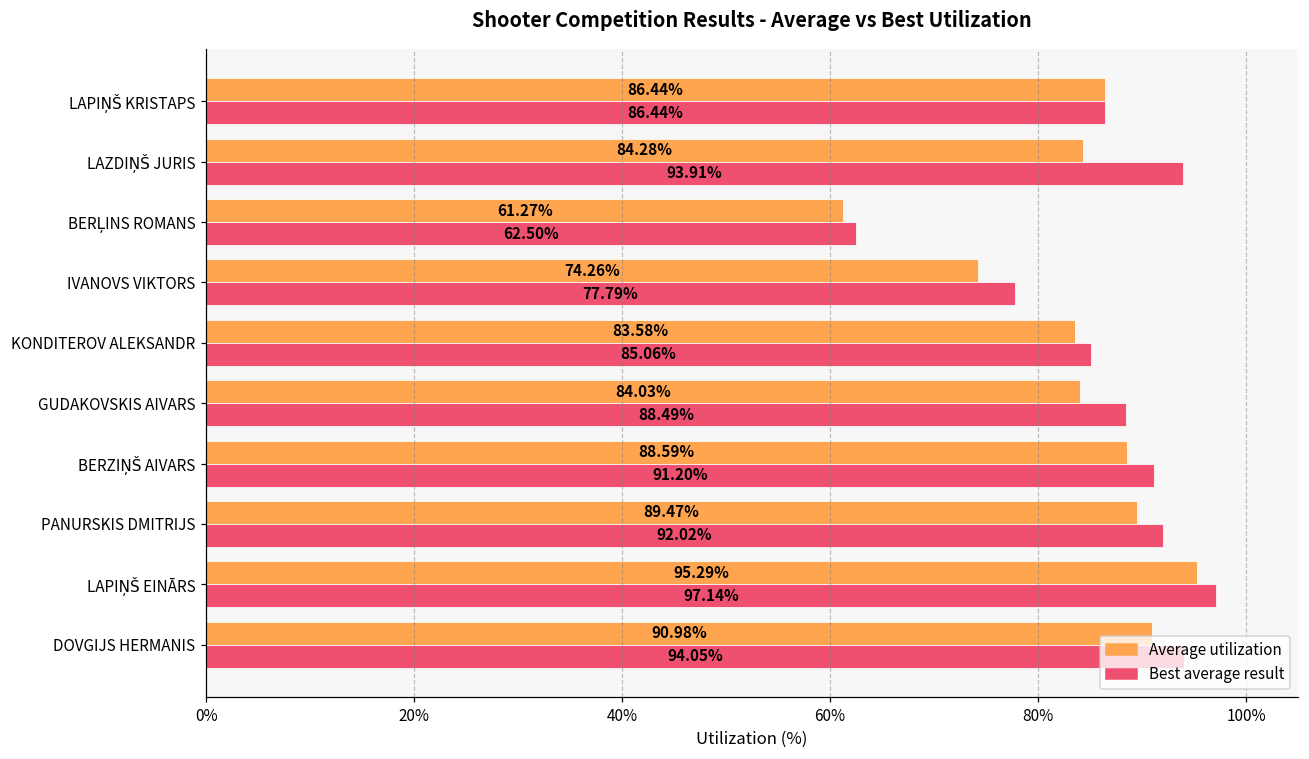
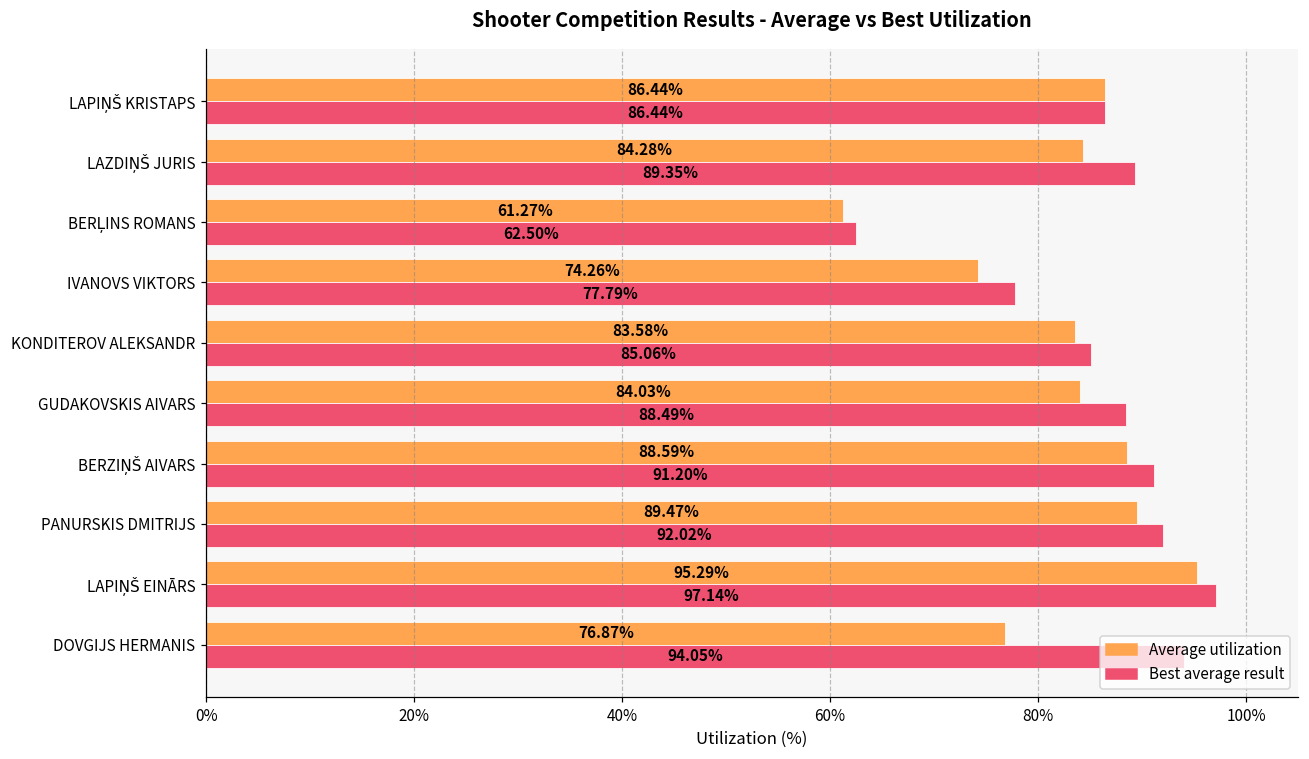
Best average result, LAZDIŅŠ JURIS: 93.91% -> 89.35%
Average utilization, DOVGIJS HERMANIS: 90.98% -> 76.87%
